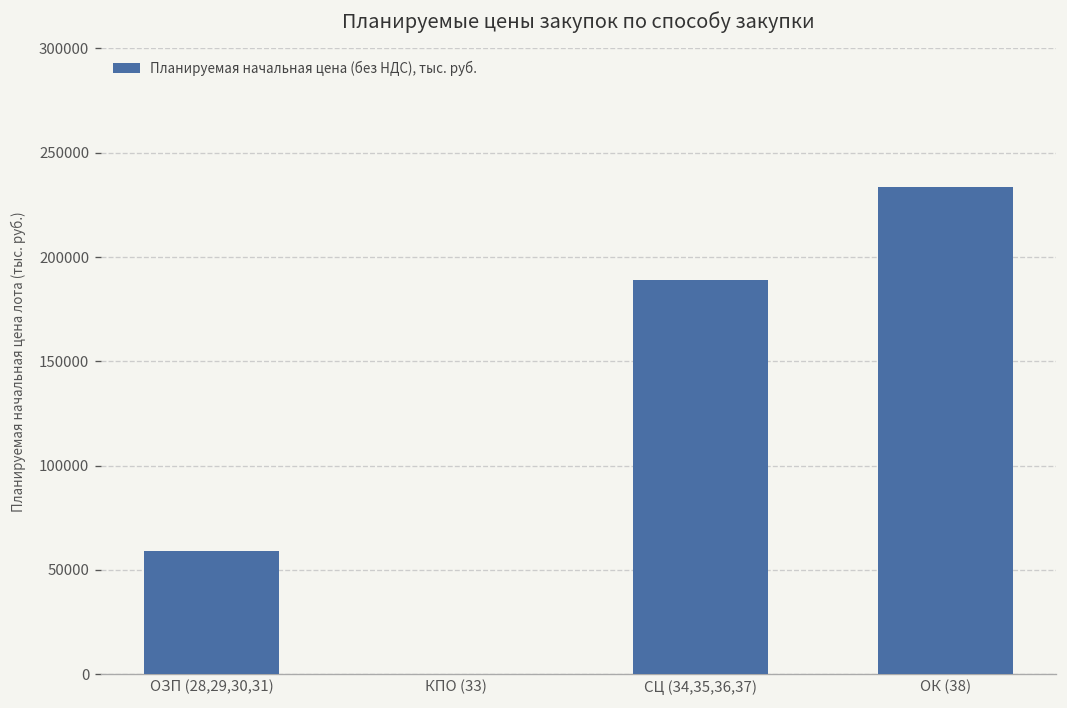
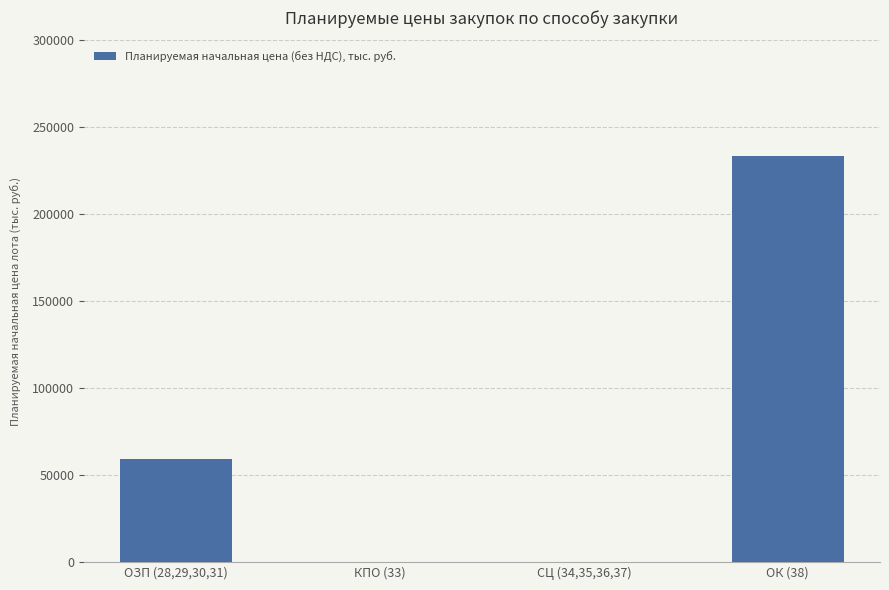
СЦ (34,35,36,37): 189000 -> 0
